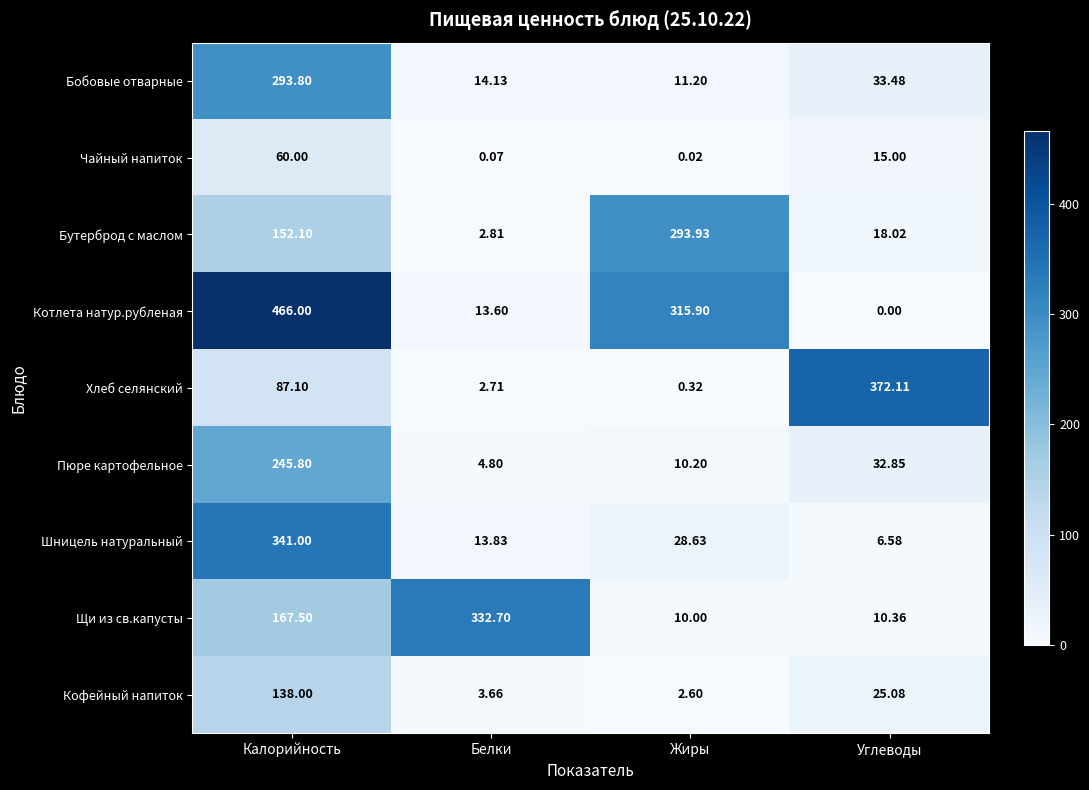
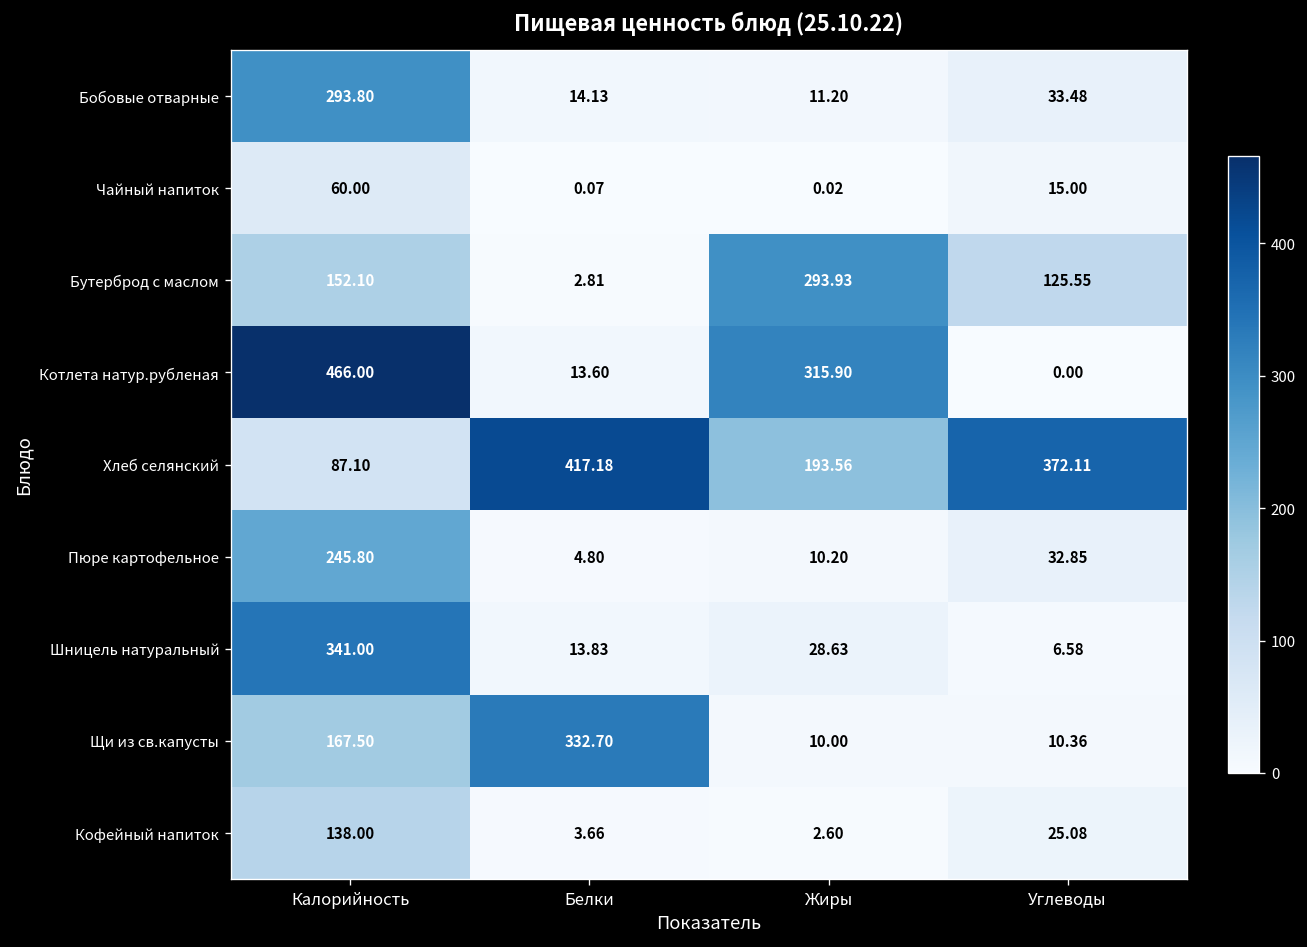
Бутерброд с маслом, Углеводы: 18.02 -> 125.55
Хлеб селянский, Белки: 2.71 -> 417.18
Хлеб селянский, Жиры: 0.32 -> 193.56
